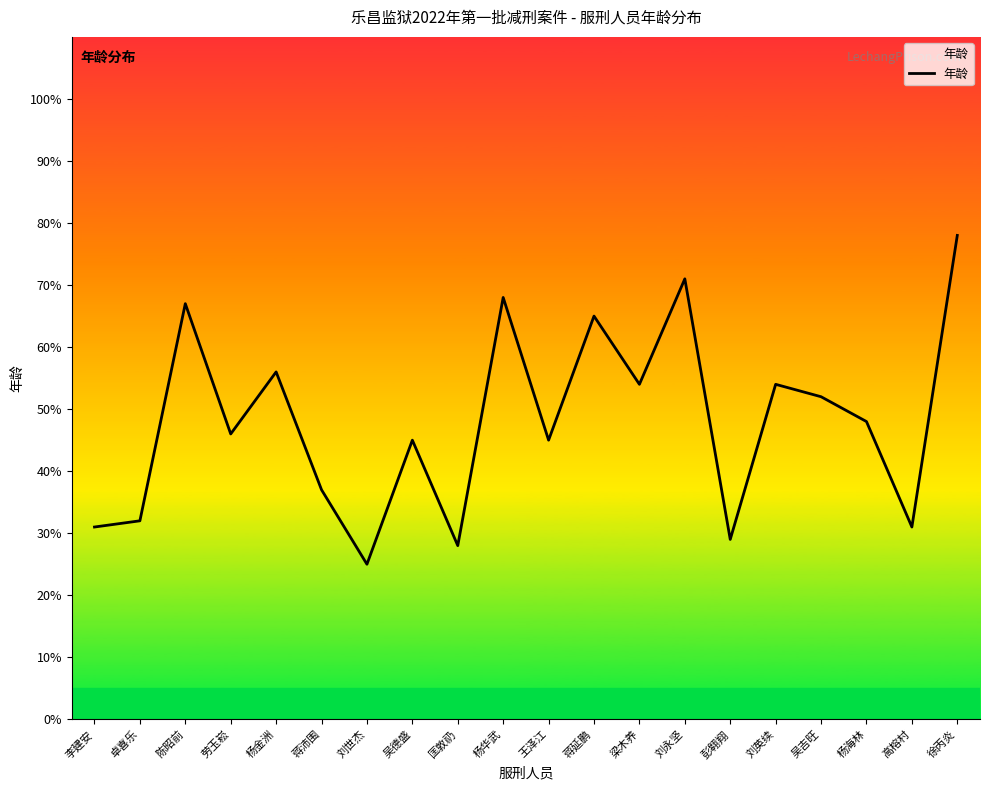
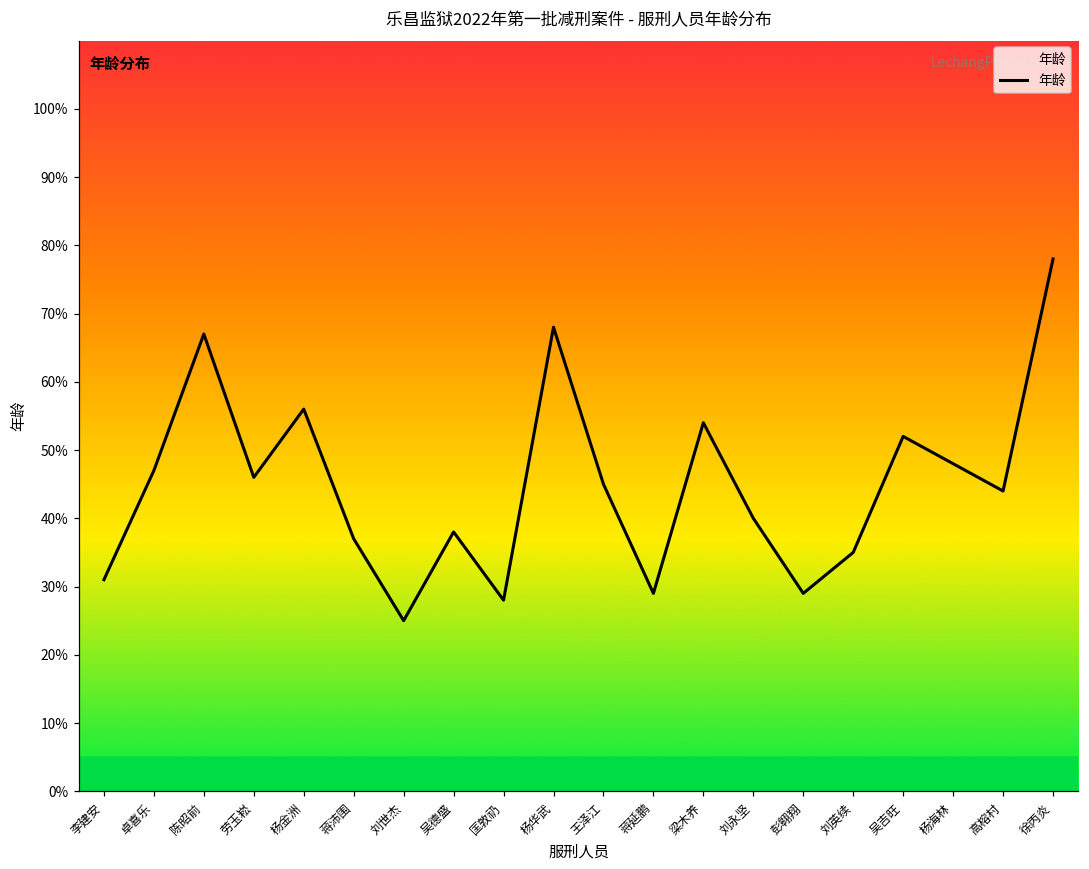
卓喜乐: 32% -> 47%
吴德盛: 45% -> 38%
蒋延鹏: 65% -> 29%
刘永坚: 71% -> 40%
刘英续: 54% -> 35%
高榕村: 31% -> 44%
